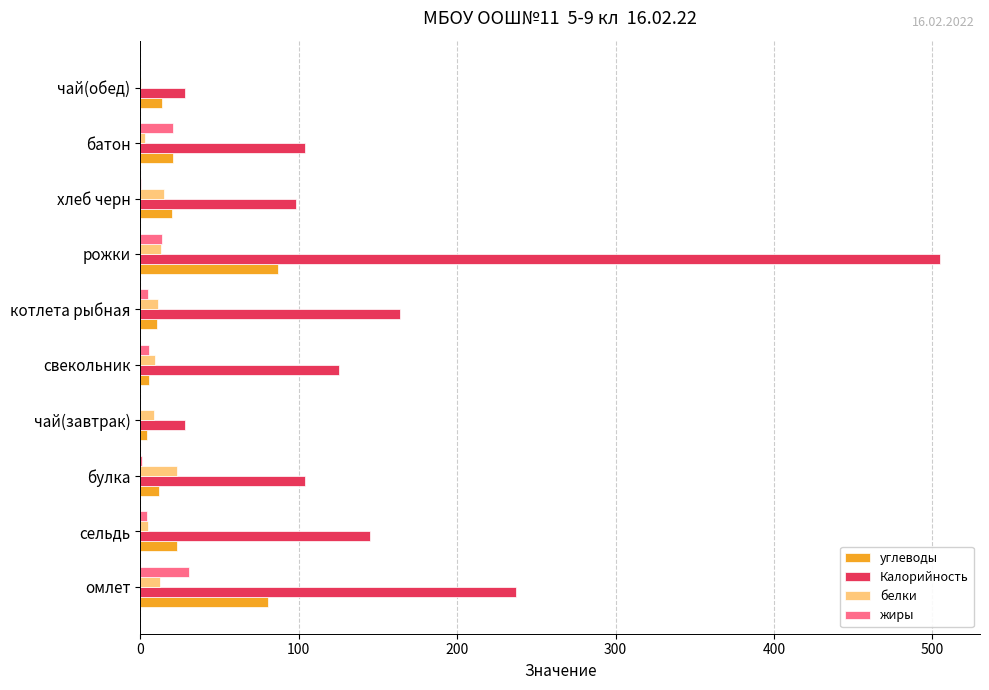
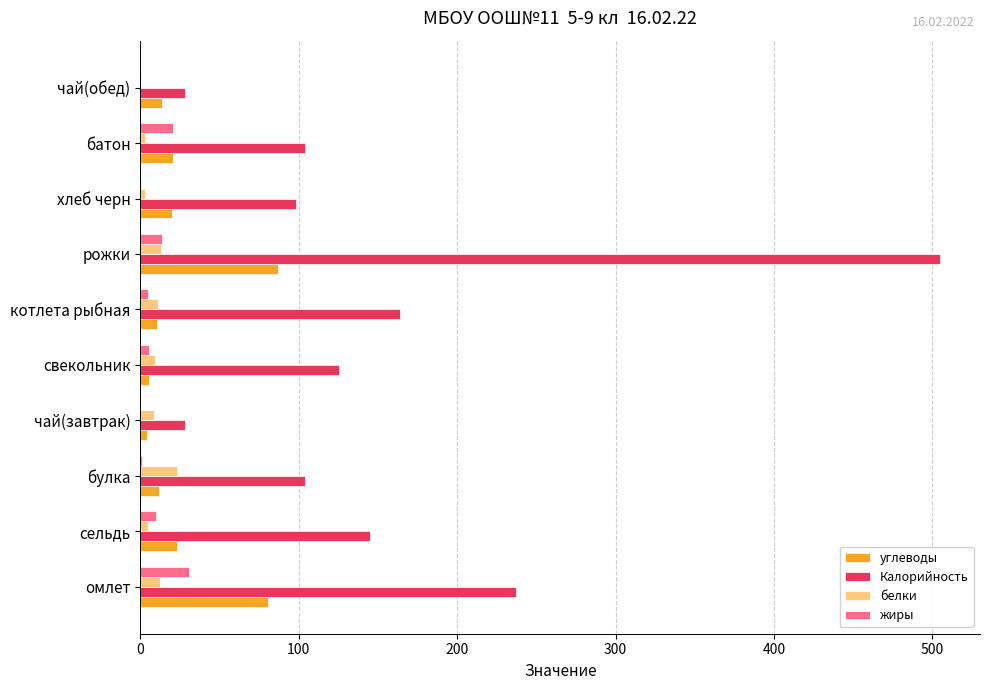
белки, хлеб черн: 15 -> 3
жиры, сельдь: 4 -> 10
